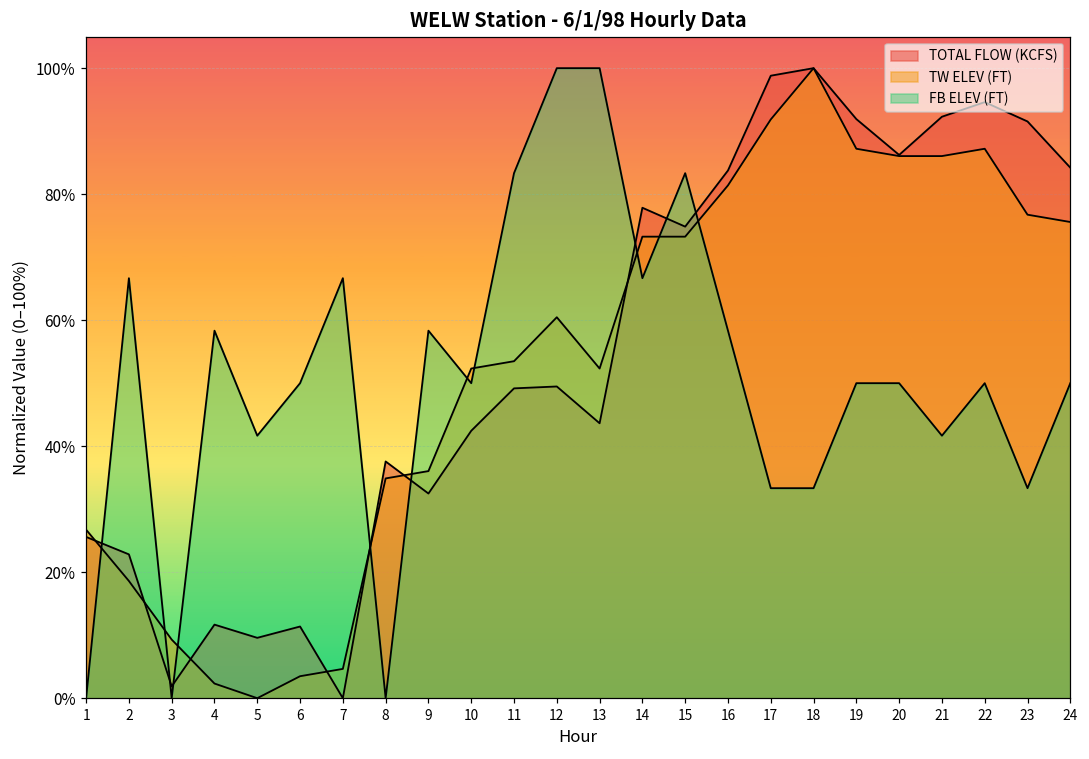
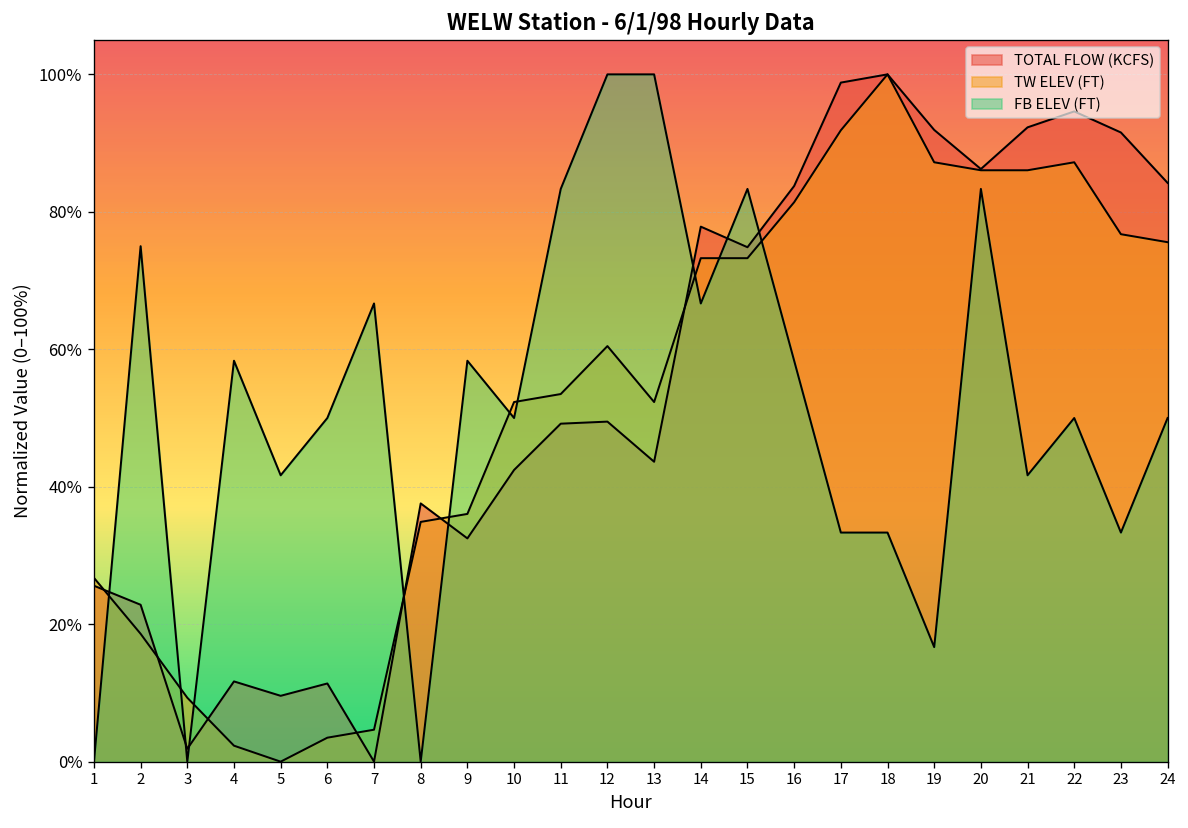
FB ELEV (FT), 2: 67% -> 75%
FB ELEV (FT), 19: 50% -> 17%
FB ELEV (FT), 20: 50% -> 83%
